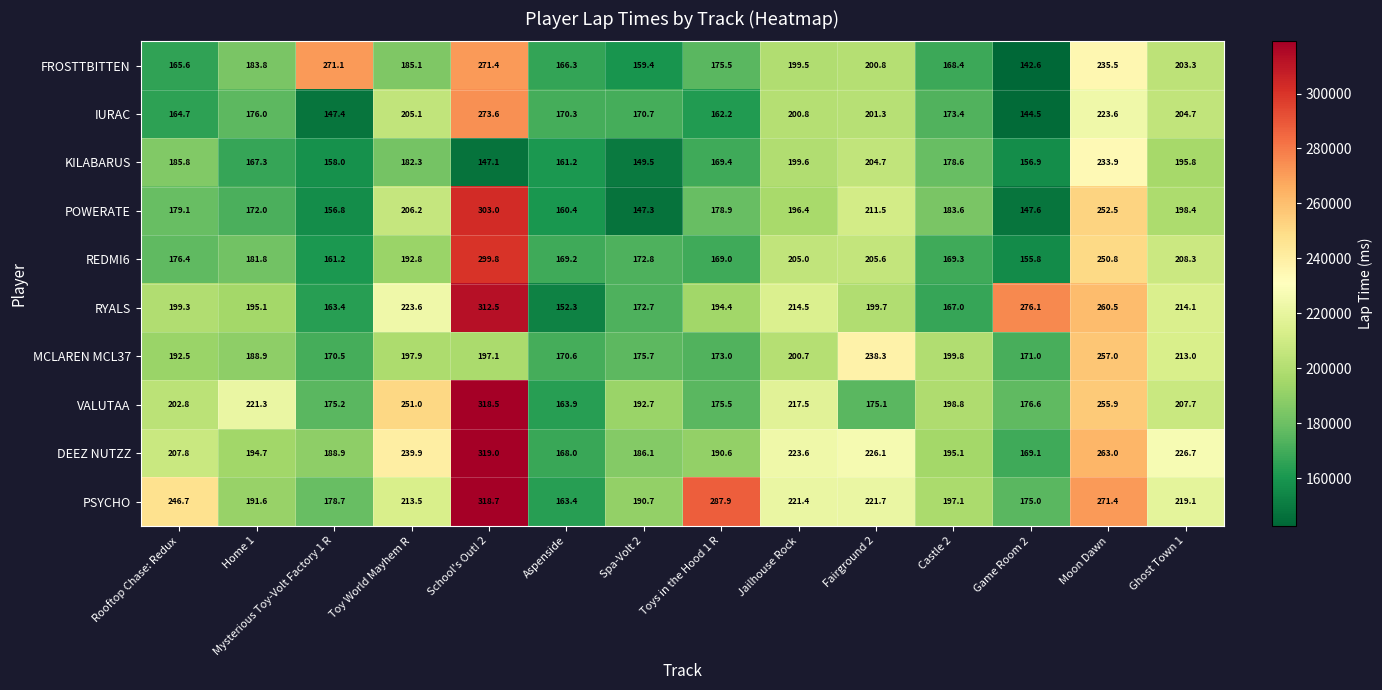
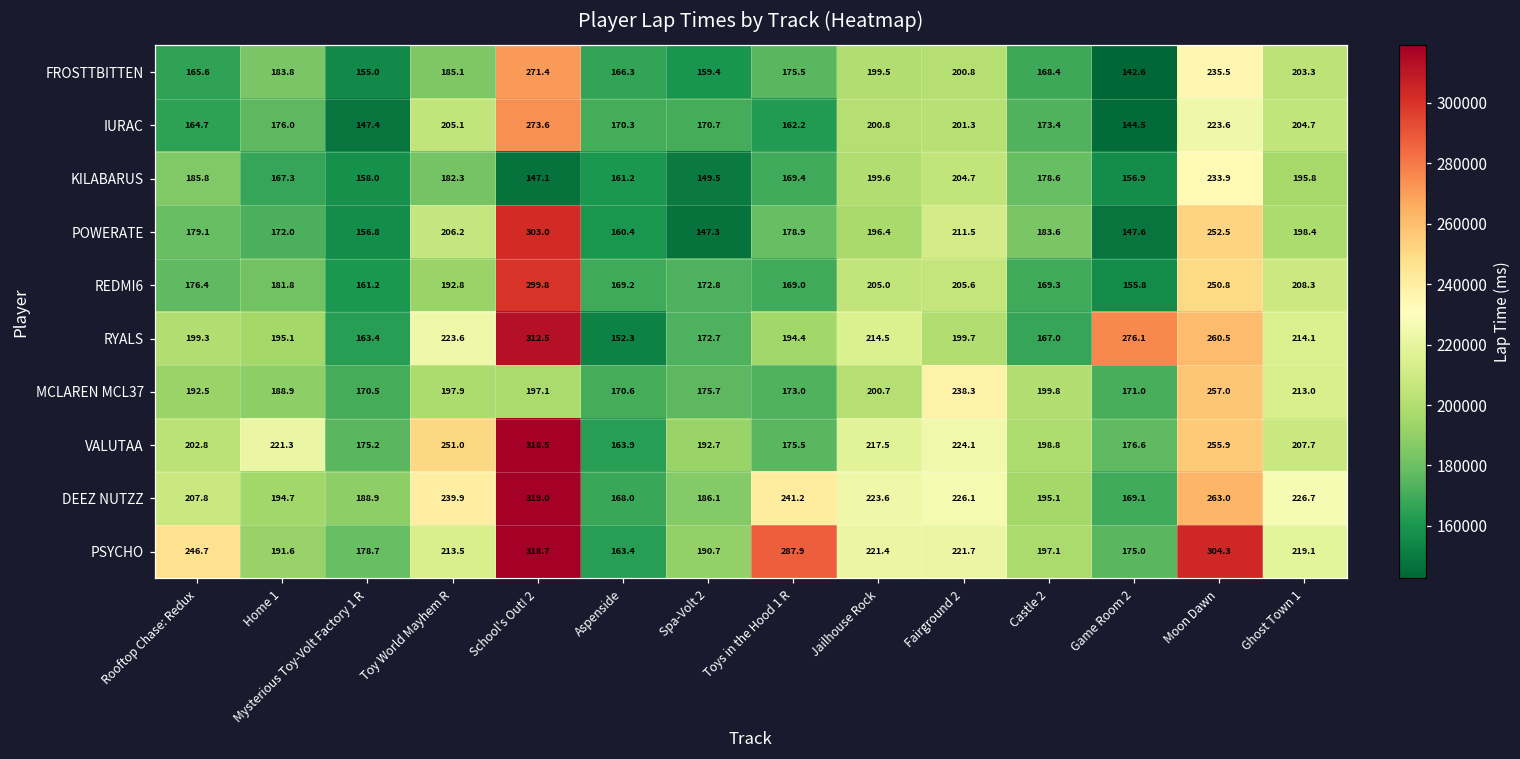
FROSTTBITTEN, Mysterious Toy-Volt Factory 1 R: 271.1 -> 155.0
VALUTAA, Fairground 2: 175.1 -> 224.1
DEEZ NUTZZ, Toys in the Hood 1 R: 190.6 -> 241.2
PSYCHO, Moon Dawn: 271.4 -> 304.3
